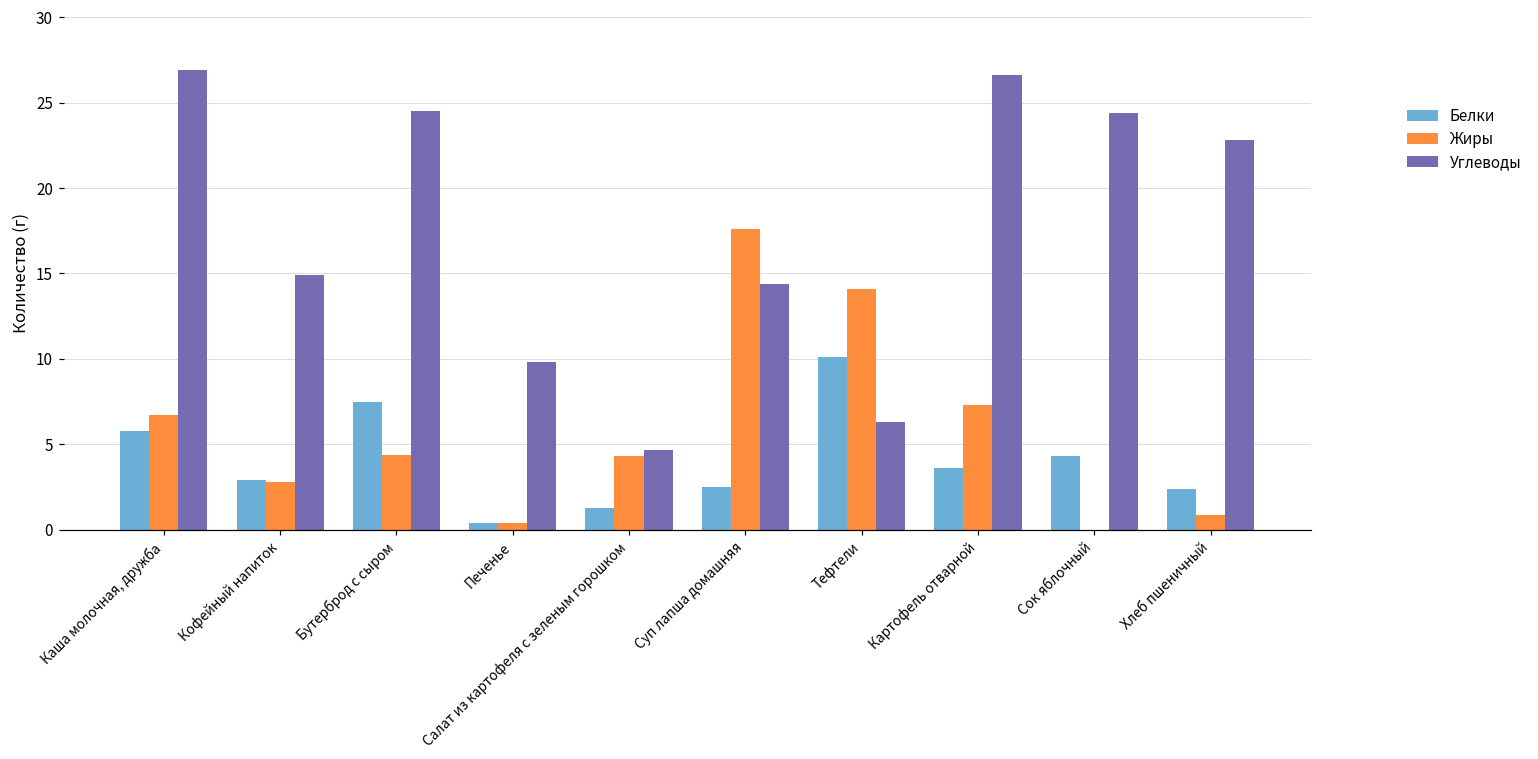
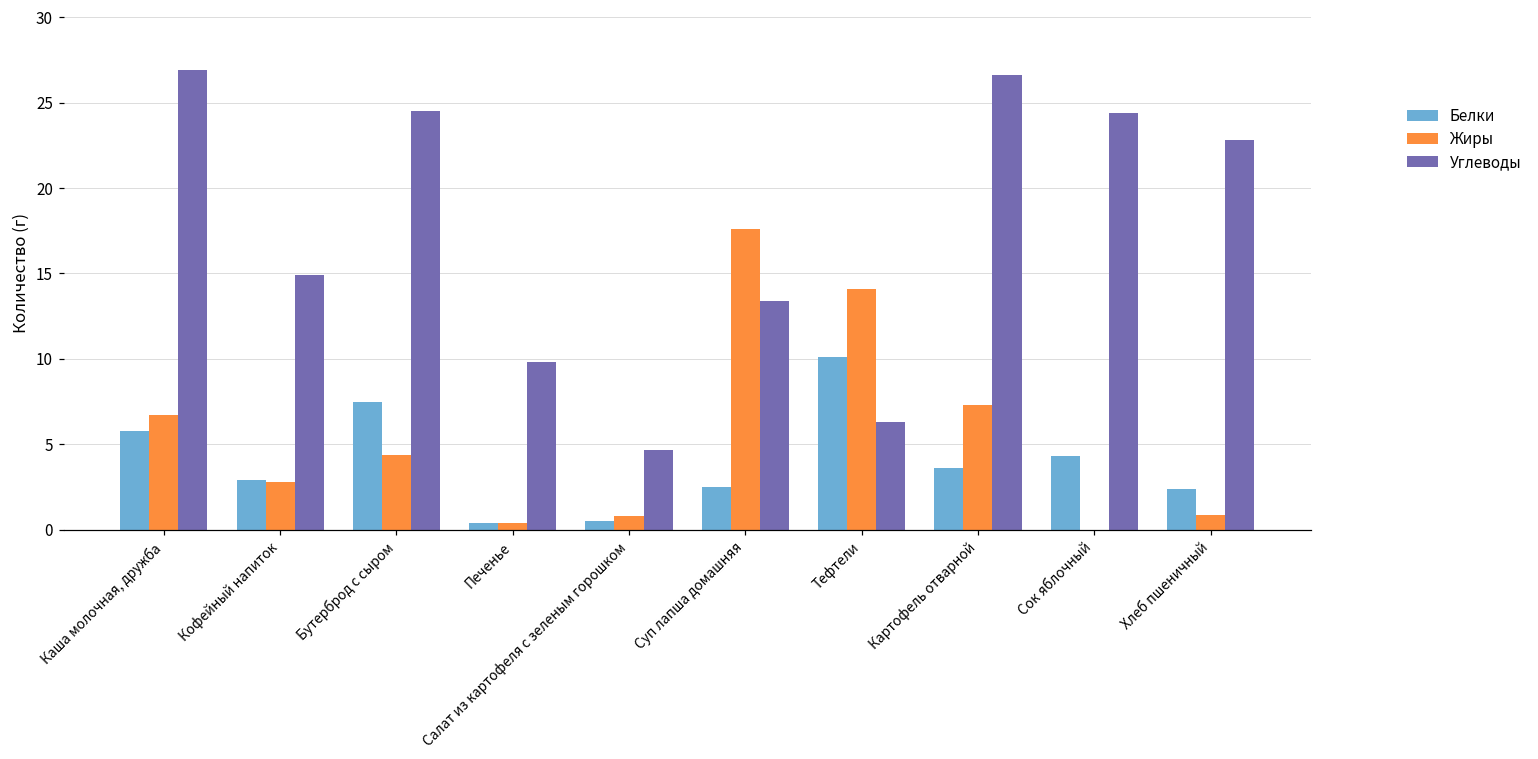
Белки, Салат из картофеля с зеленым горошком: 1.3 -> 0.5
Жиры, Салат из картофеля с зеленым горошком: 4.3 -> 0.8
Углеводы, Суп лапша домашняя: 14.4 -> 13.4
